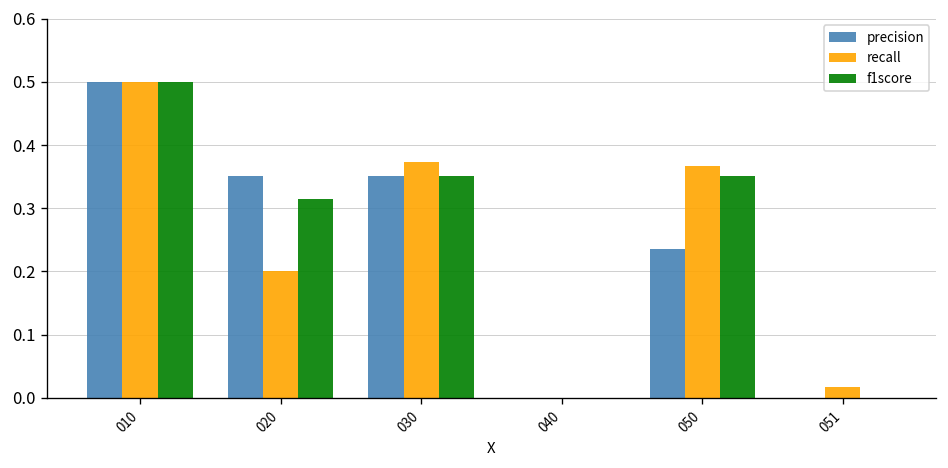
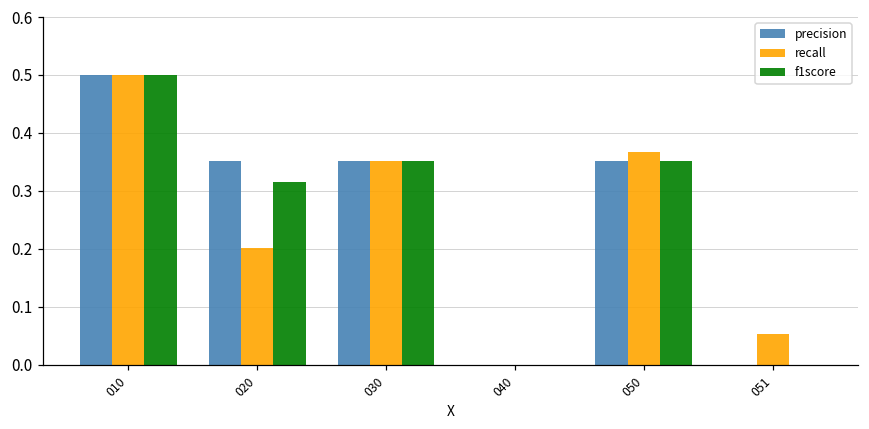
recall, 030: 0.37 -> 0.35
precision, 050: 0.24 -> 0.35
recall, 051: 0.02 -> 0.05
